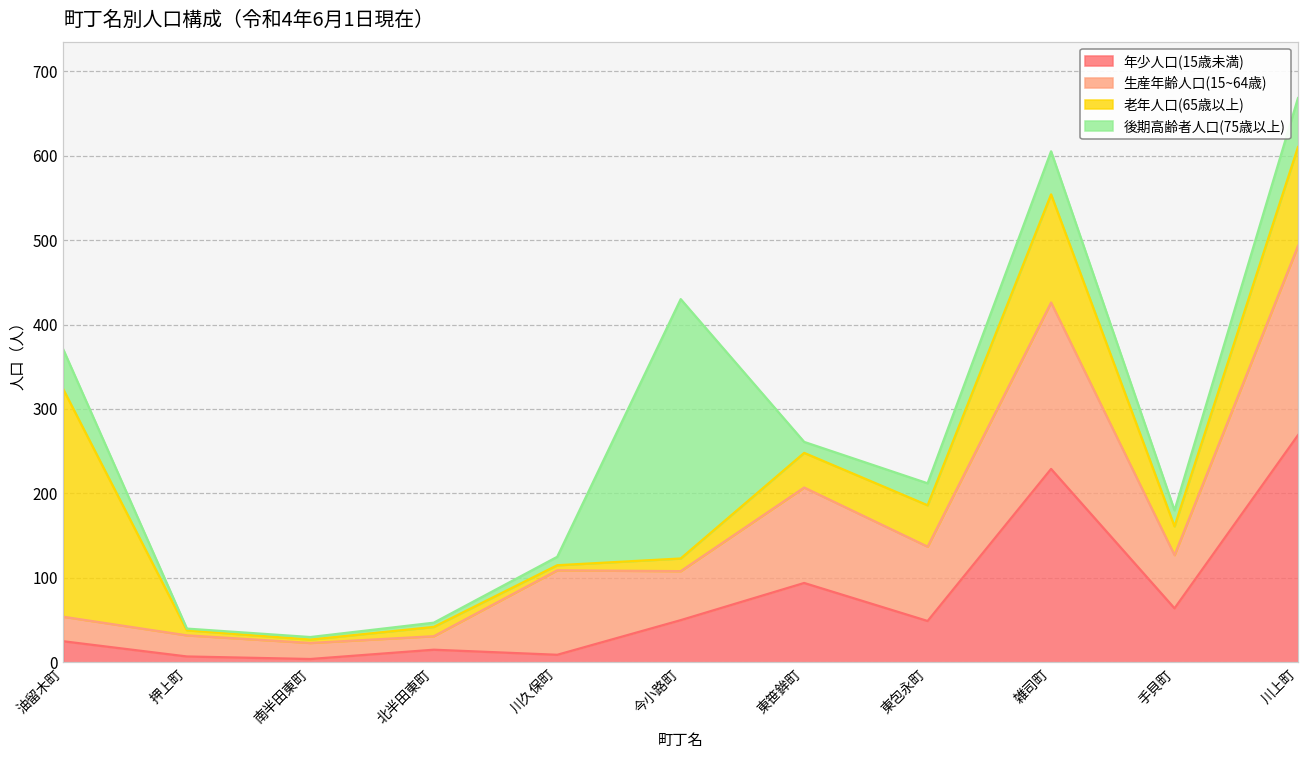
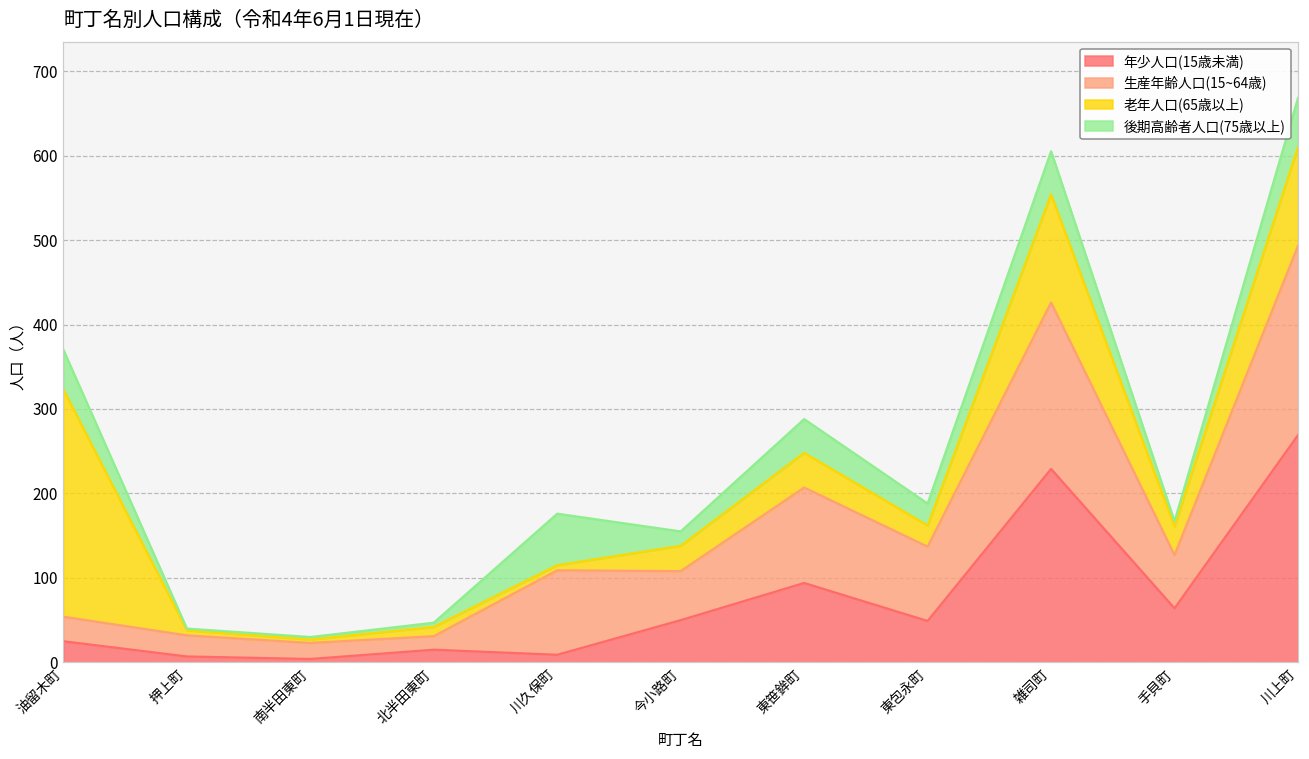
後期高齢者人口(75歳以上), 川久保町: 10 -> 60
老年人口(65歳以上), 今小路町: 20 -> 30
後期高齢者人口(75歳以上), 今小路町: 310 -> 20
後期高齢者人口(75歳以上), 東笹鉾町: 10 -> 40
老年人口(65歳以上), 東包永町: 50 -> 30
後期高齢者人口(75歳以上), 手貝町: 20 -> 10
